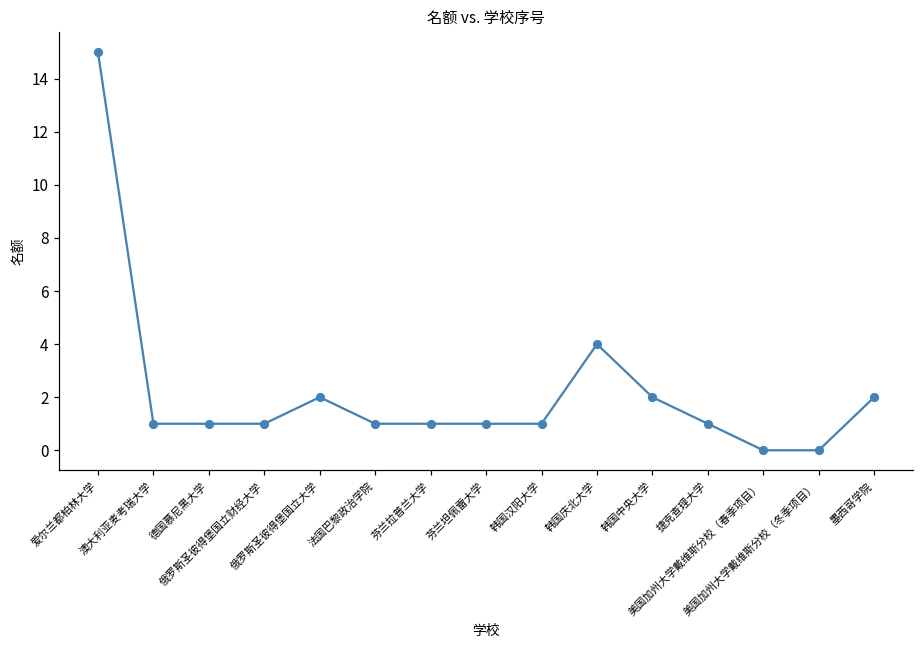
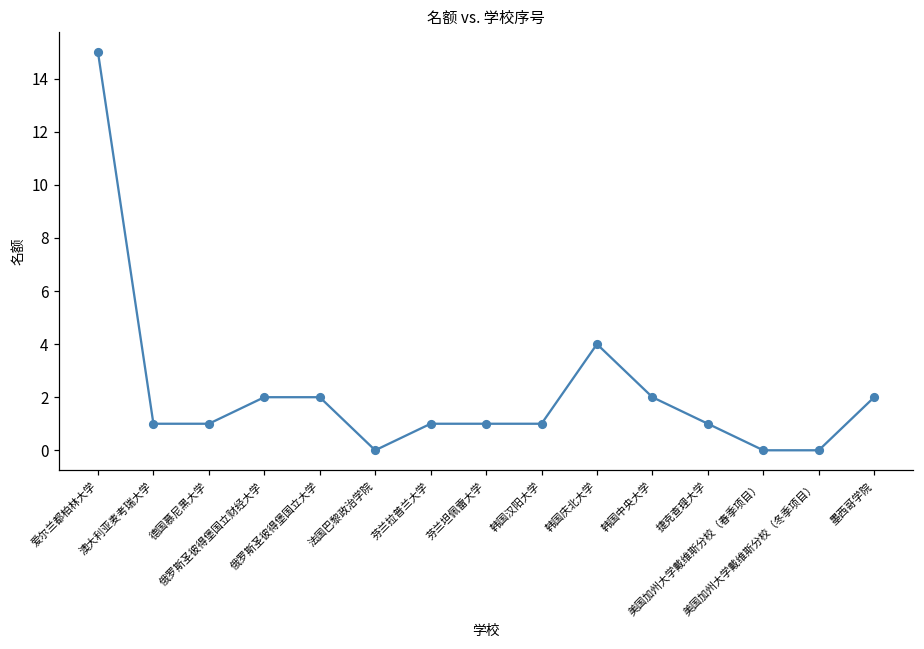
俄罗斯圣彼得堡国立财经大学: 1 -> 2
法国巴黎政治学院: 1 -> 0
